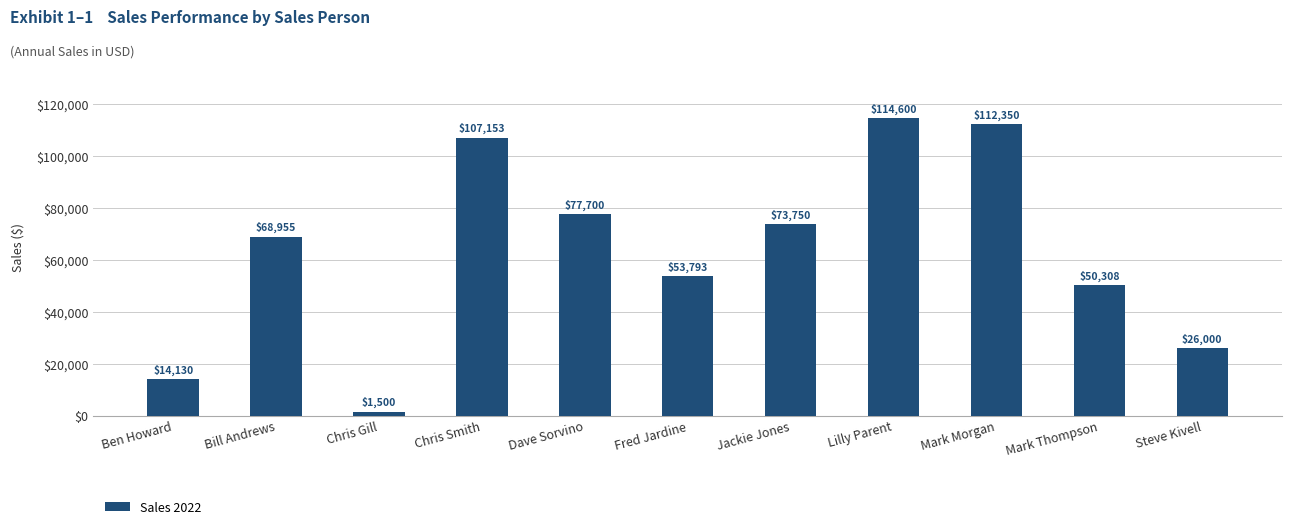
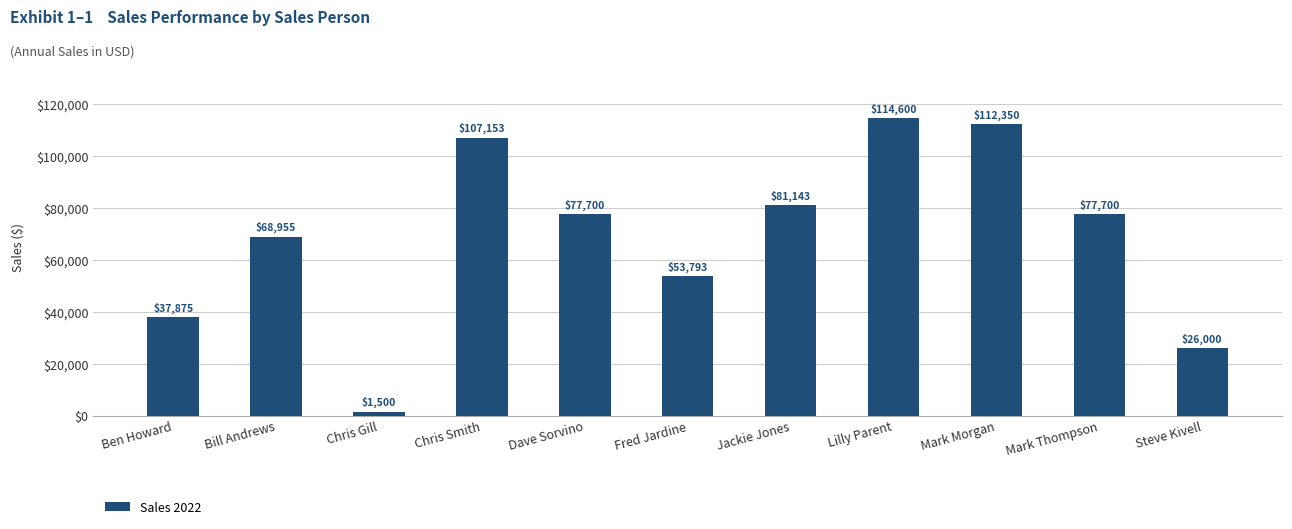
Ben Howard: $14,130 -> $37,875
Jackie Jones: $73,750 -> $81,143
Mark Thompson: $50,308 -> $77,700
